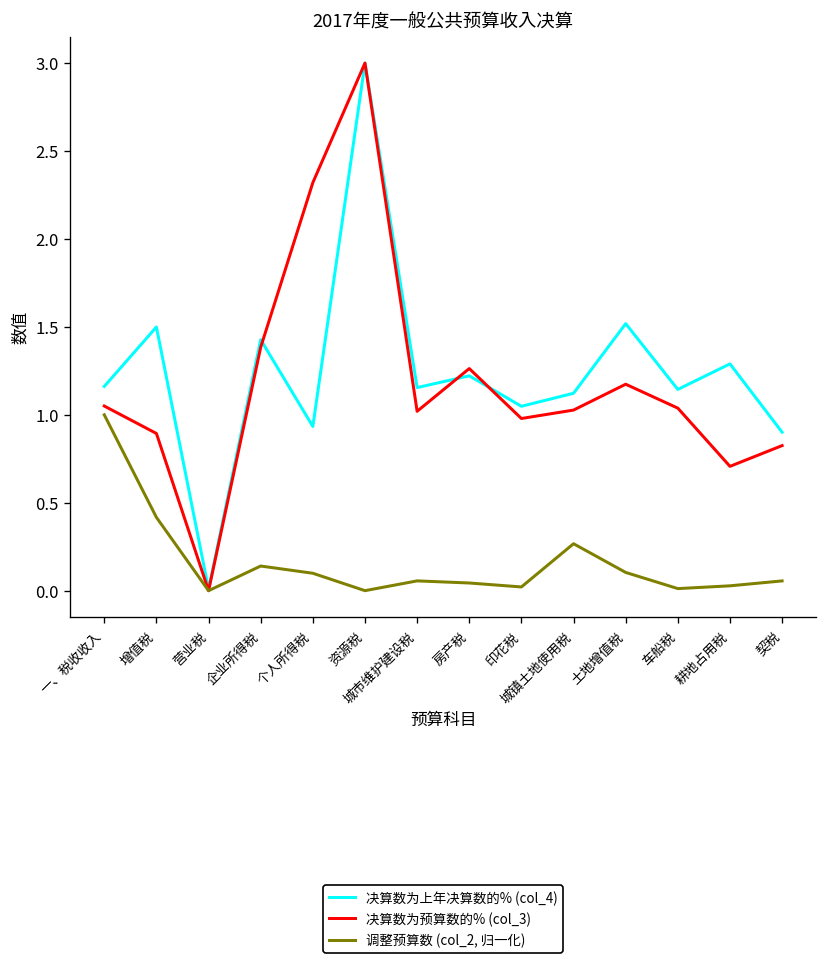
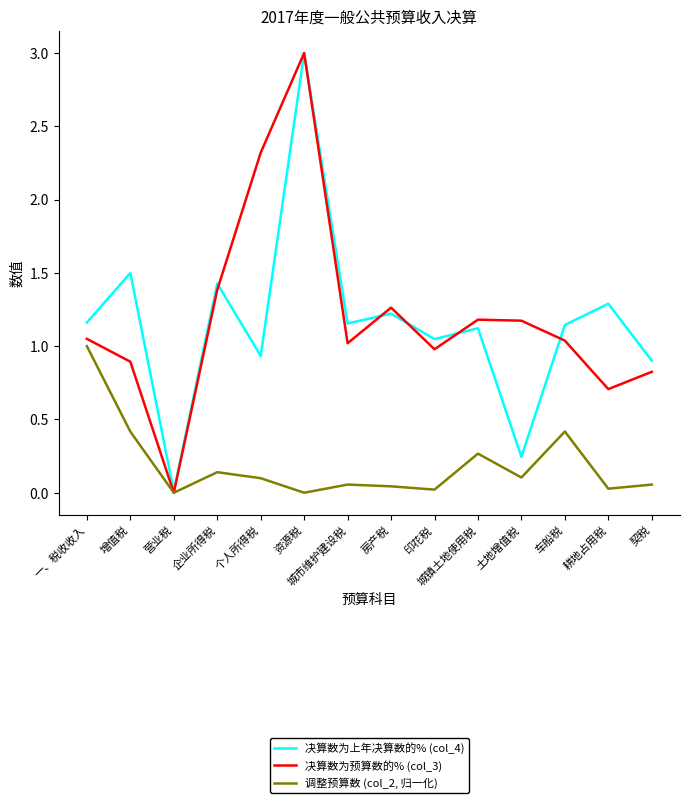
决算数为预算数的% (col_3), 城镇土地使用税: 1.03 -> 1.18
决算数为上年决算数的% (col_4), 土地增值税: 1.52 -> 0.25
调整预算数 (col_2, 归一化), 车船税: 0.01 -> 0.42
